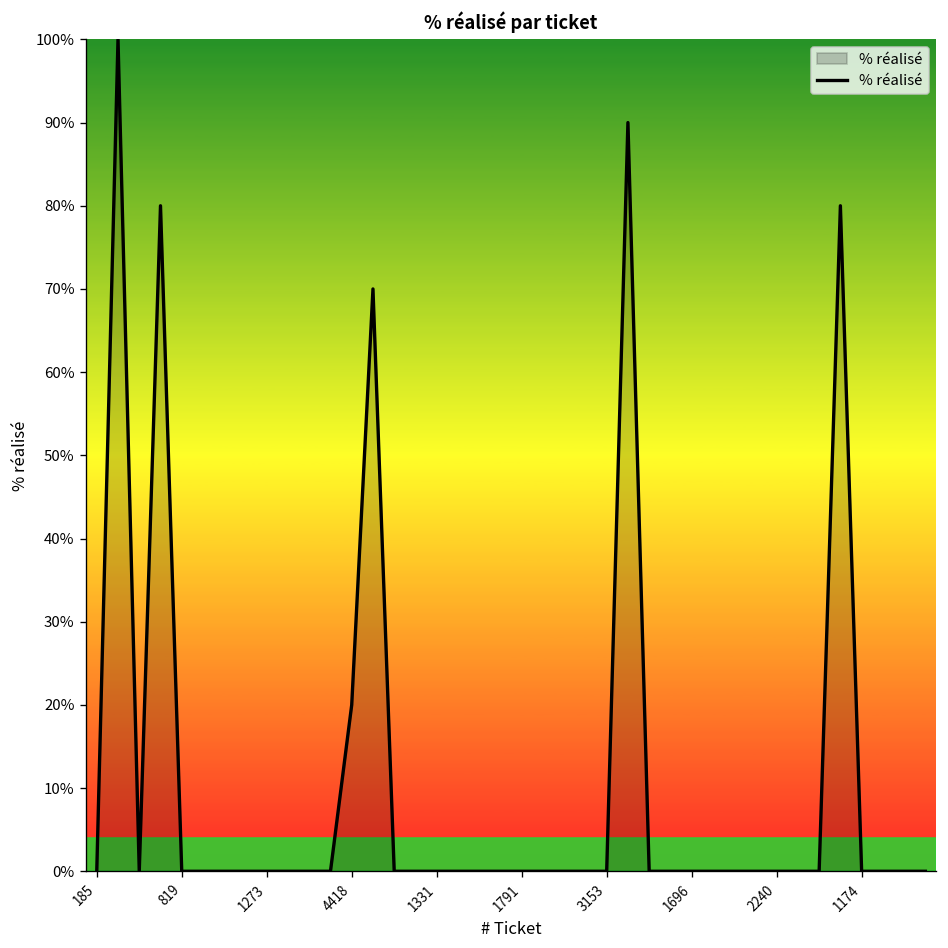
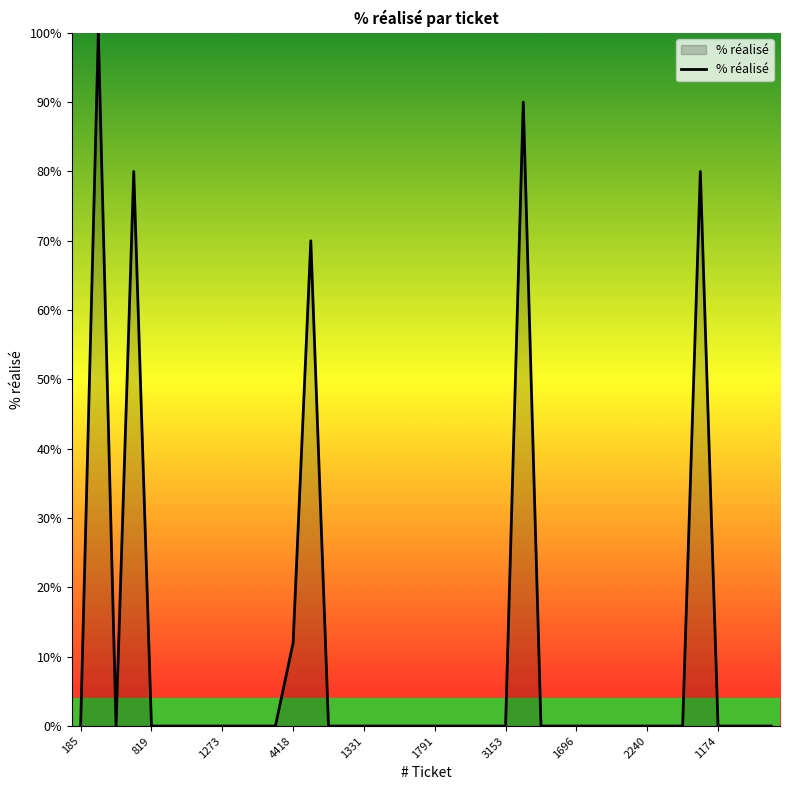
4418: 20% -> 12%
